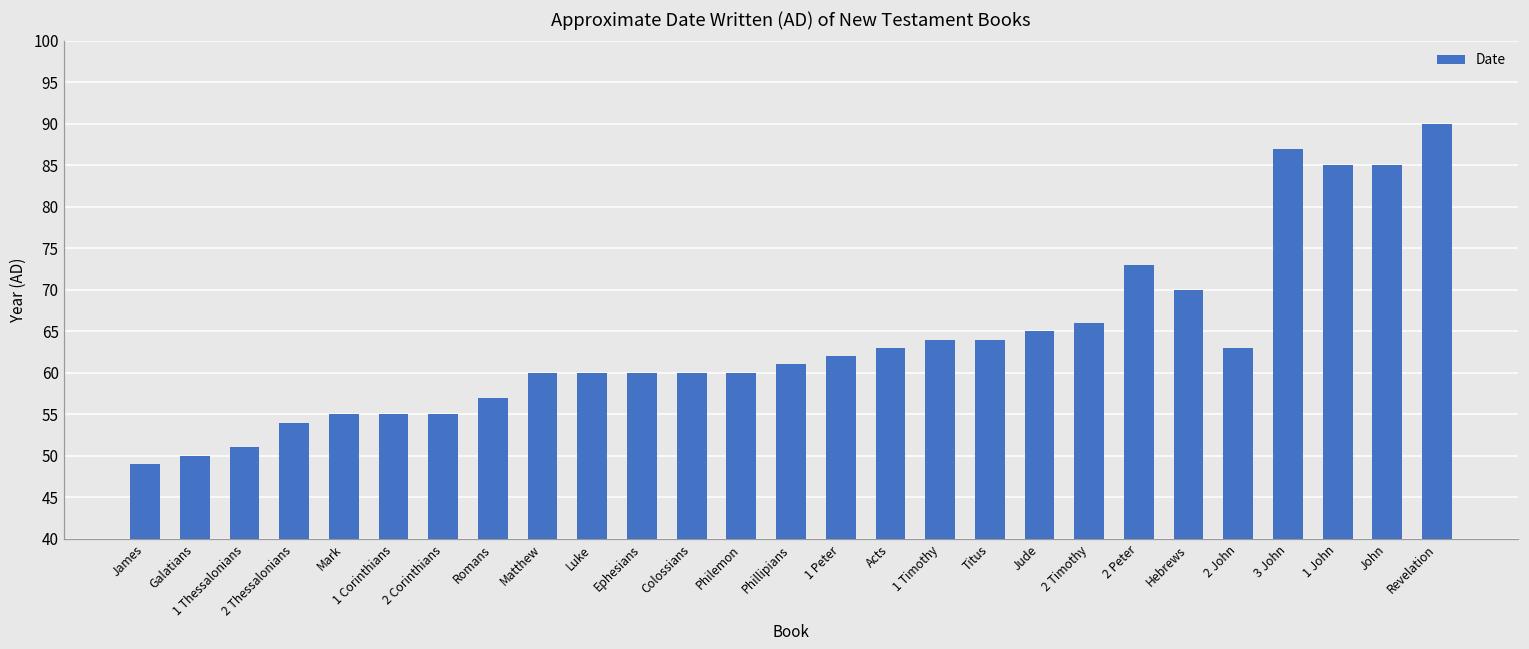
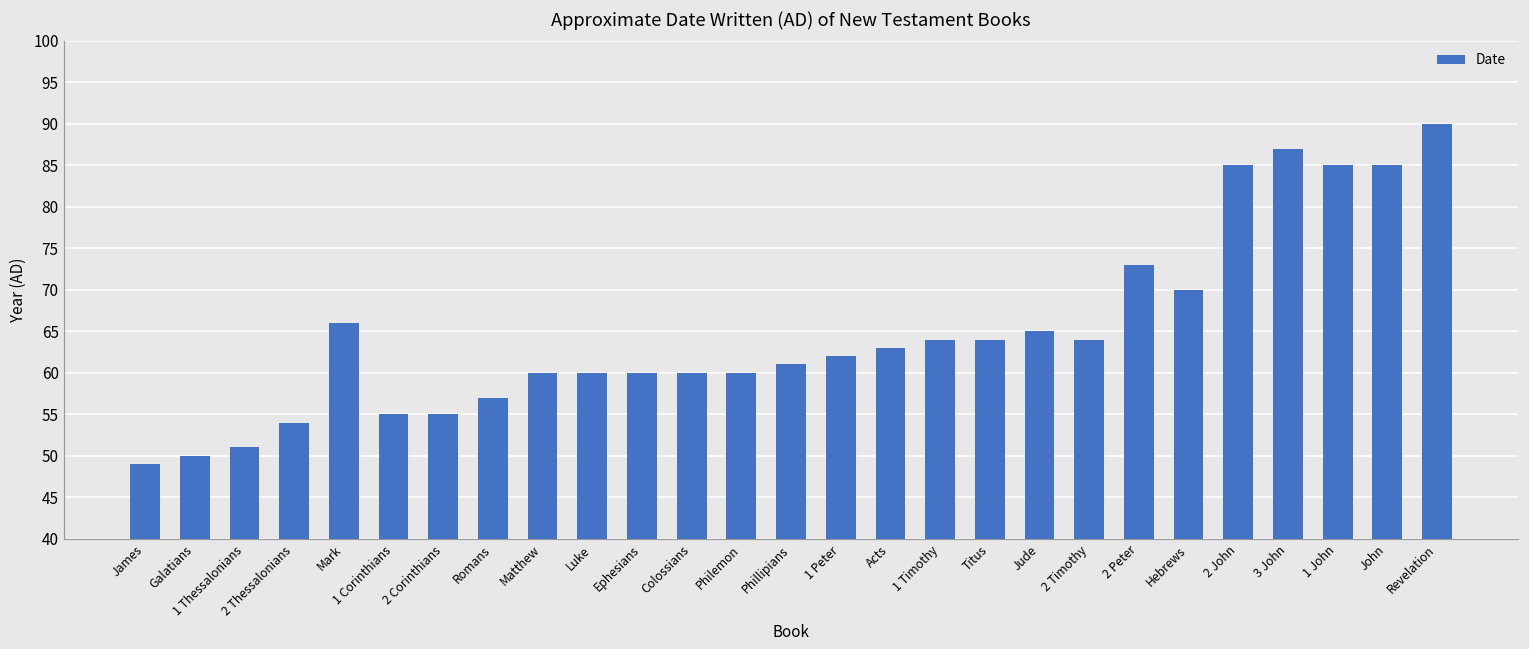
Mark: 55 -> 66
2 Timothy: 66 -> 64
2 John: 63 -> 85
